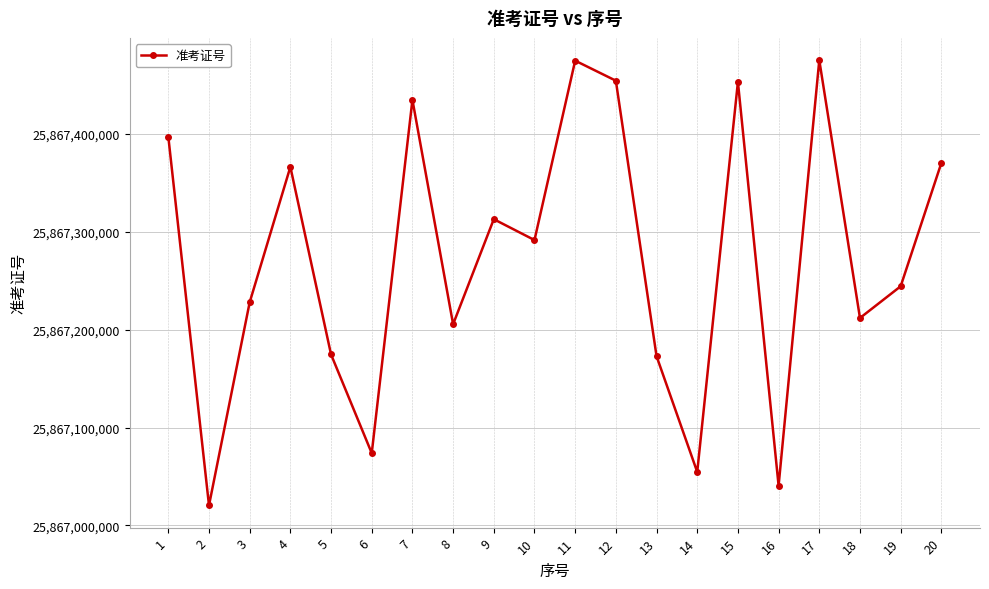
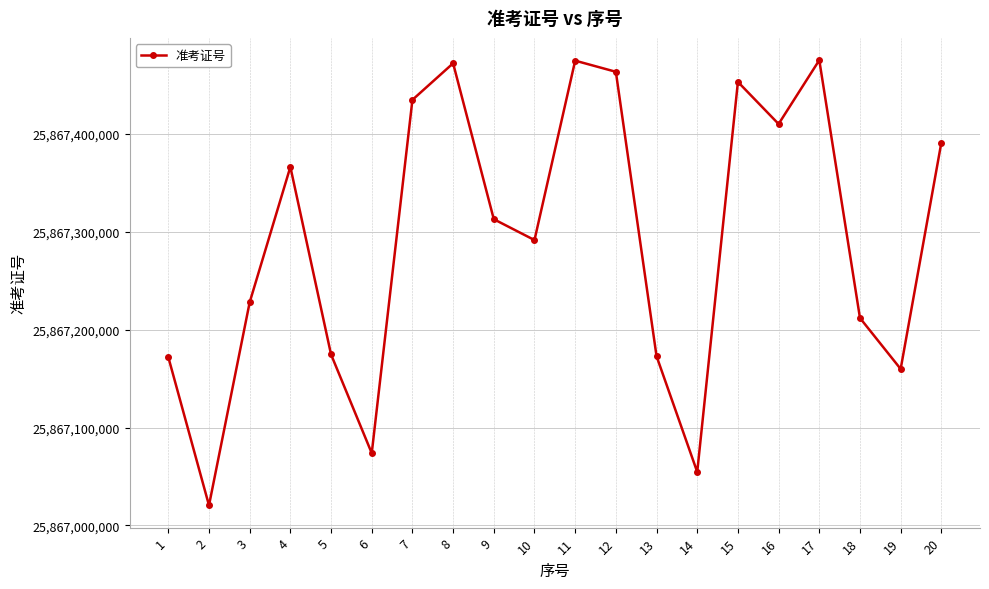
1: 25,867,400,000 -> 25,867,170,000
8: 25,867,210,000 -> 25,867,470,000
12: 25,867,450,000 -> 25,867,460,000
16: 25,867,040,000 -> 25,867,410,000
19: 25,867,240,000 -> 25,867,160,000
20: 25,867,370,000 -> 25,867,390,000
